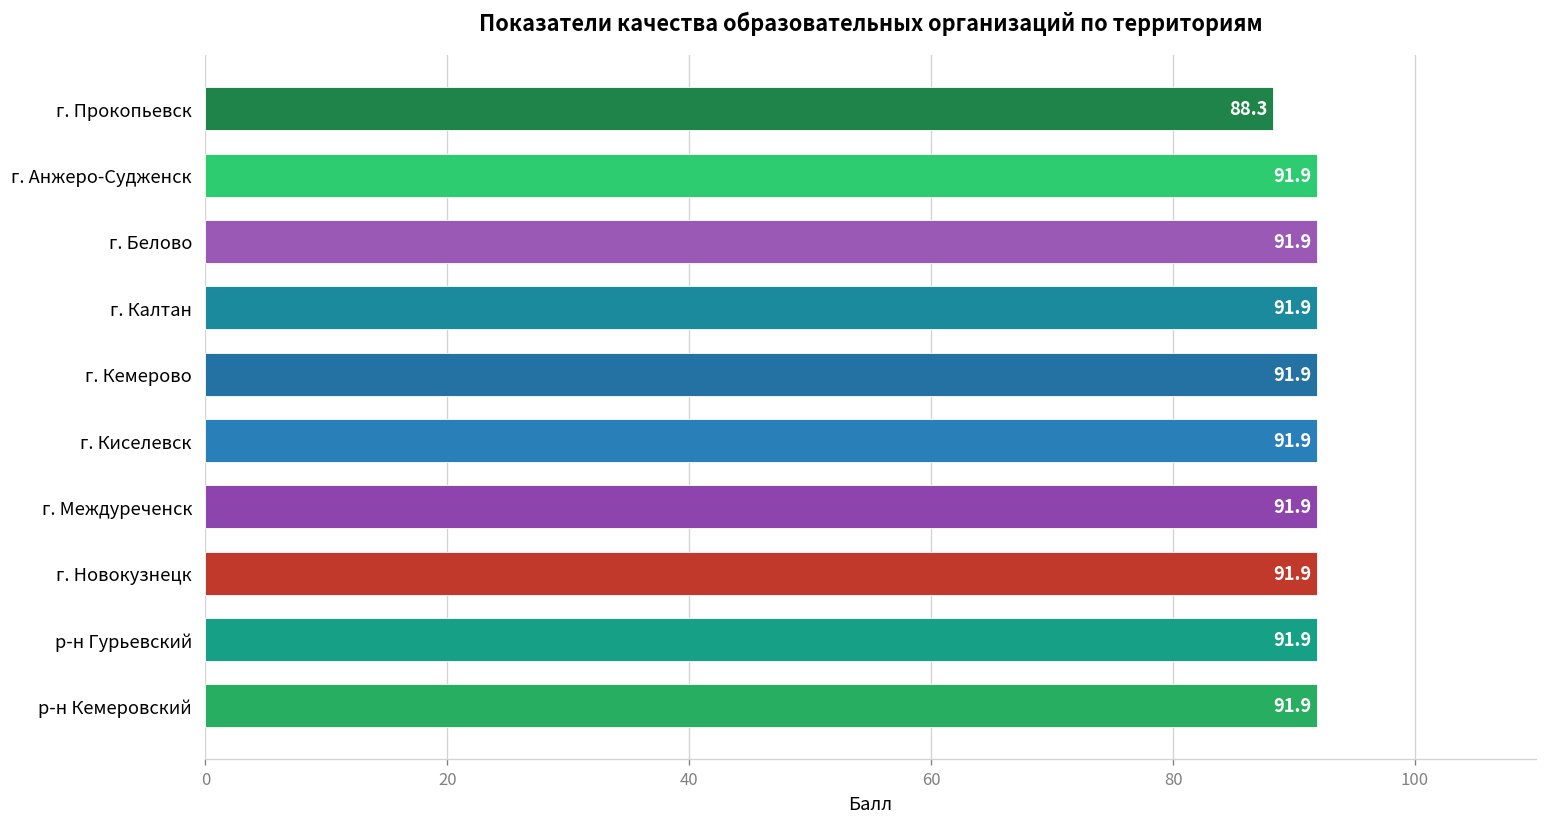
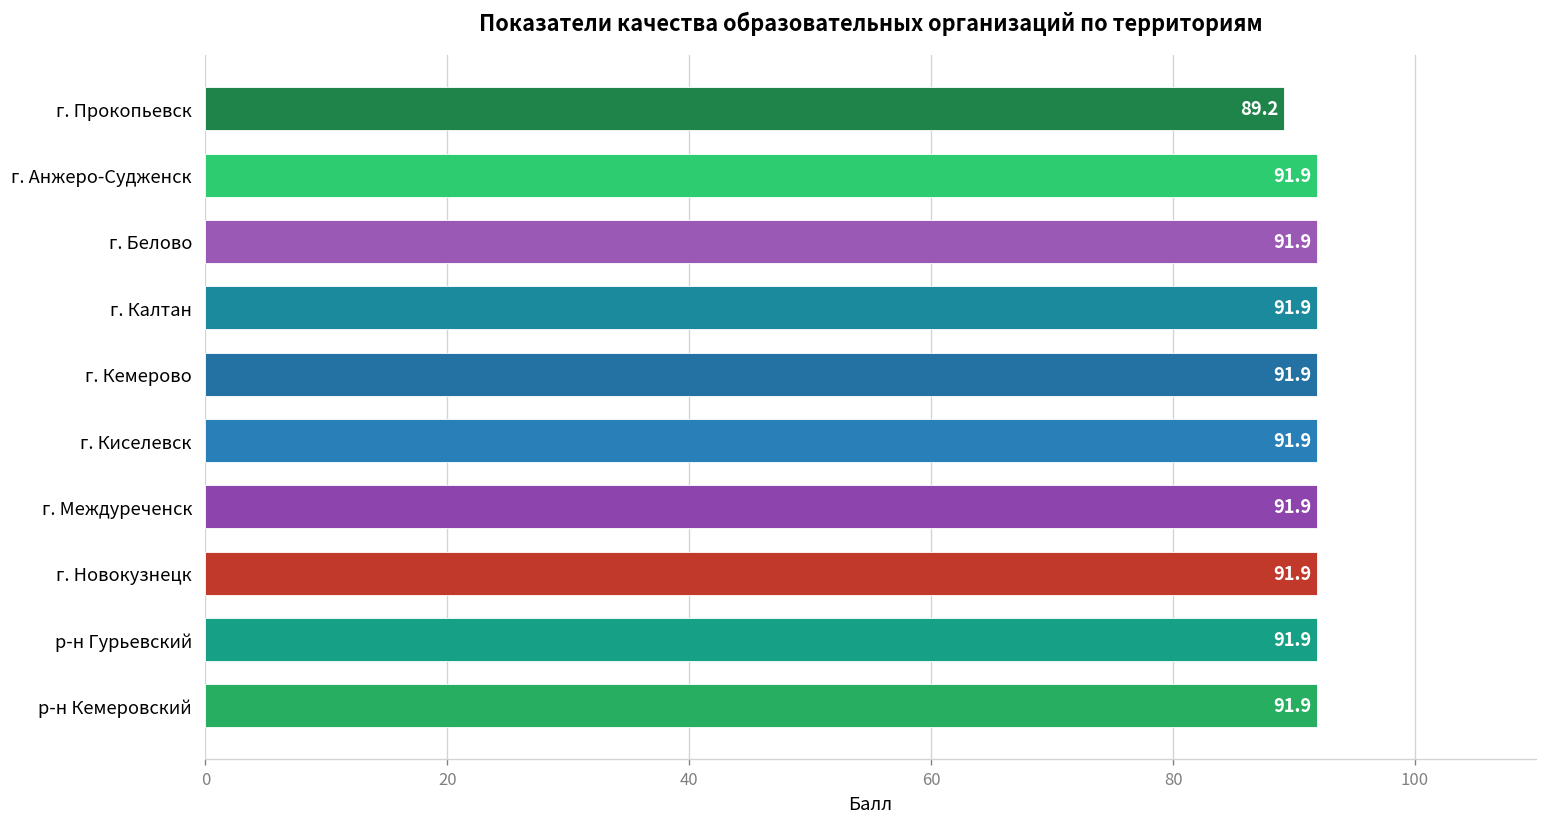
г. Прокопьевск: 88.3 -> 89.2
